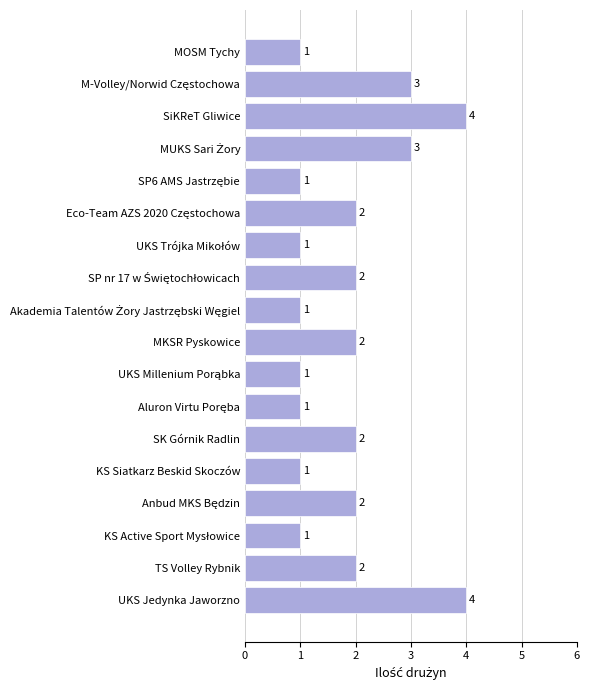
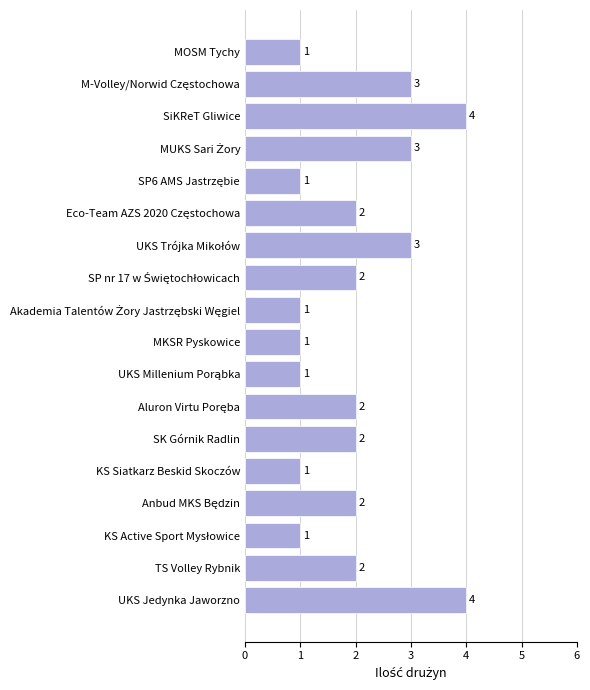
UKS Trójka Mikołów: 1 -> 3
MKSR Pyskowice: 2 -> 1
Aluron Virtu Poręba: 1 -> 2
